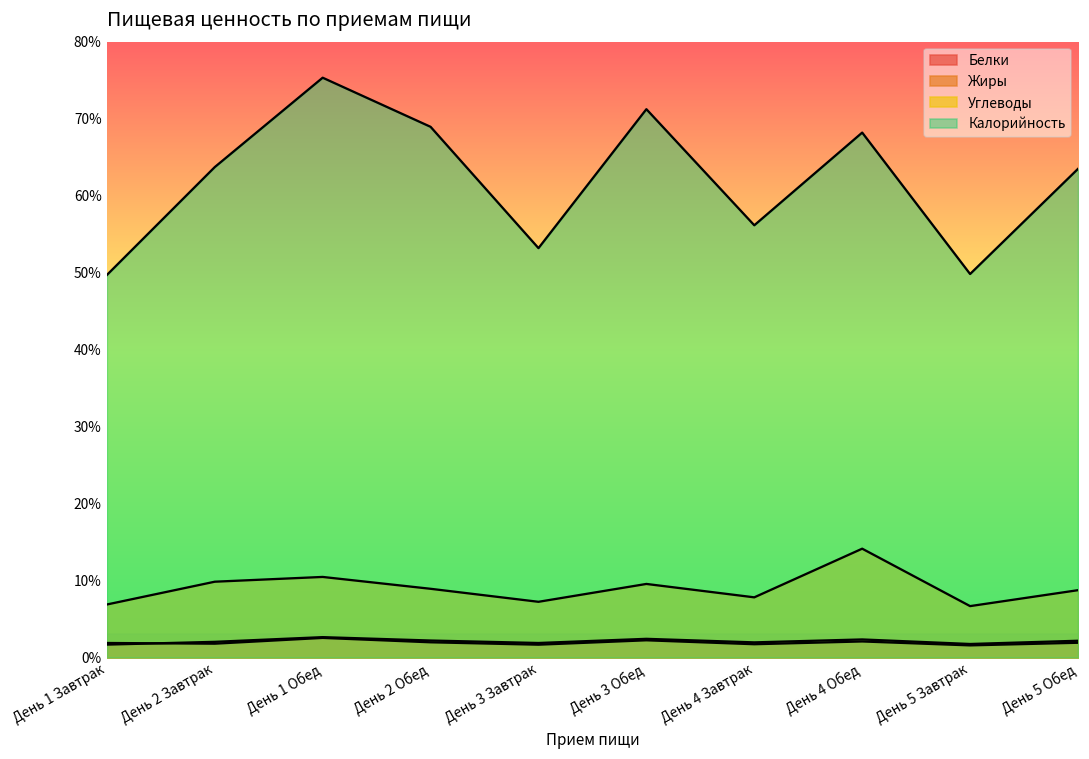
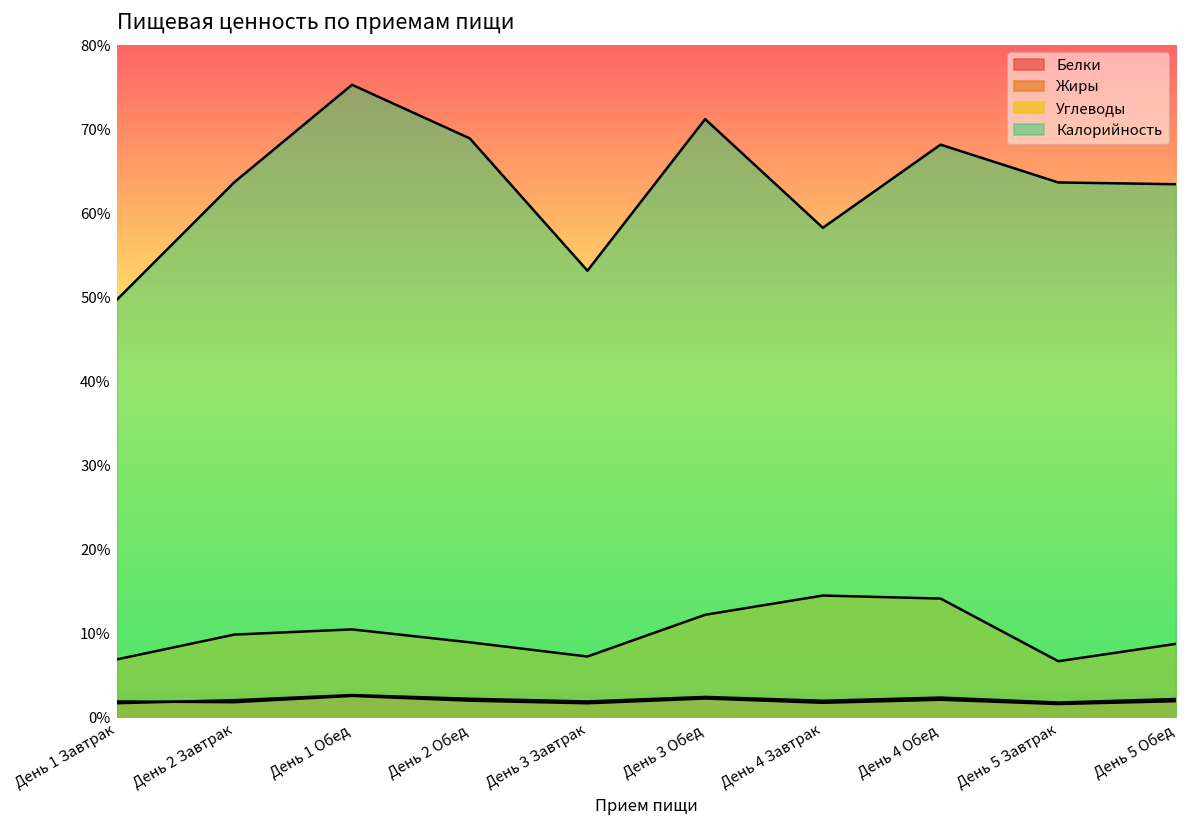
Углеводы, День 3 Обед: 10% -> 12%
Углеводы, День 4 Завтрак: 8% -> 15%
Калорийность, День 4 Завтрак: 56% -> 58%
Калорийность, День 5 Завтрак: 50% -> 64%
